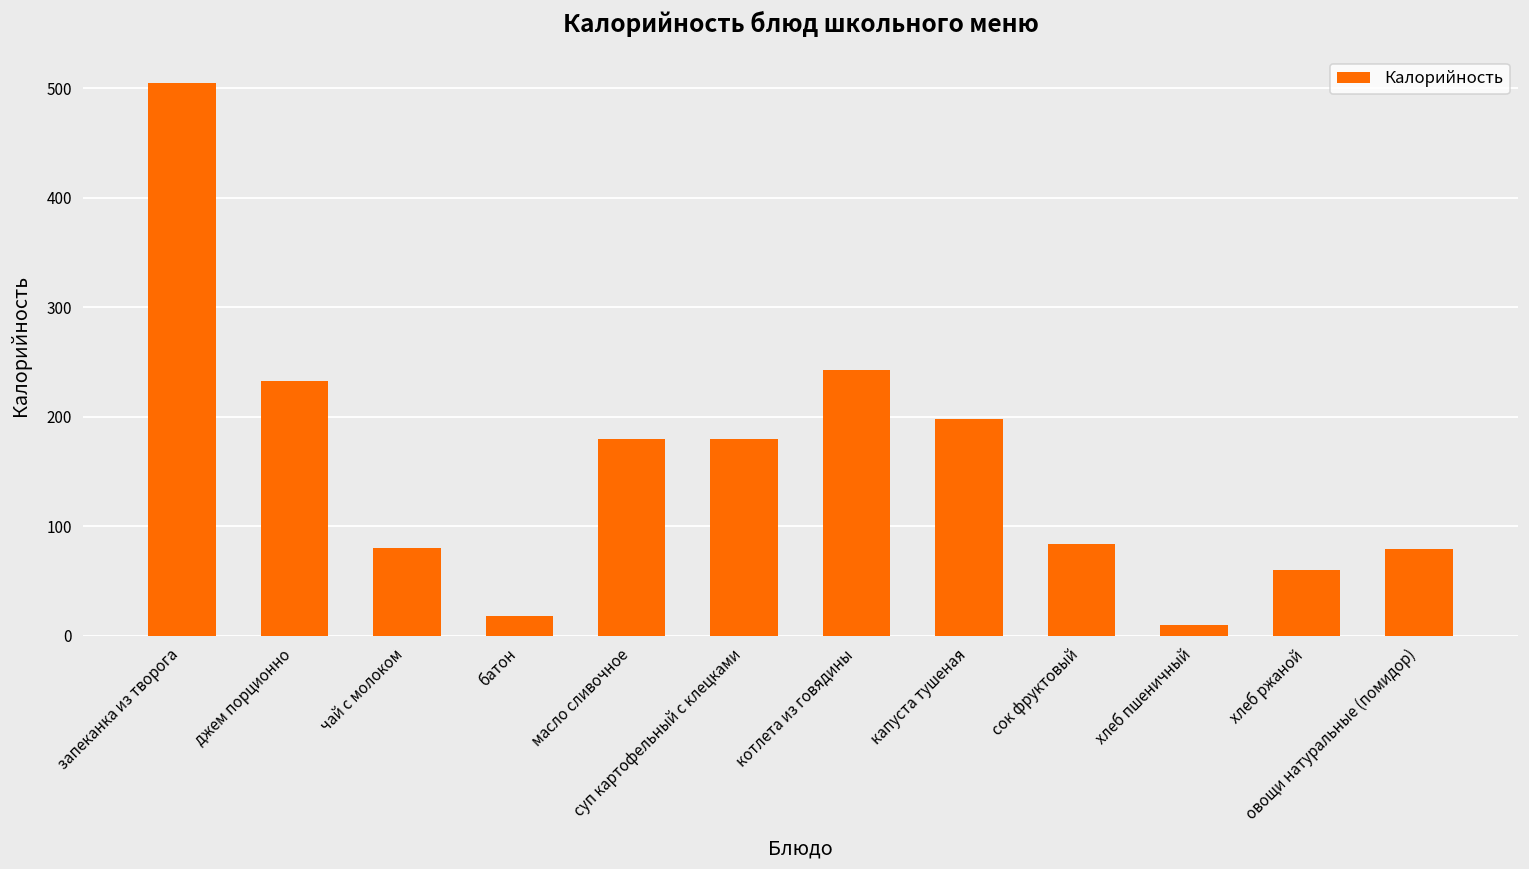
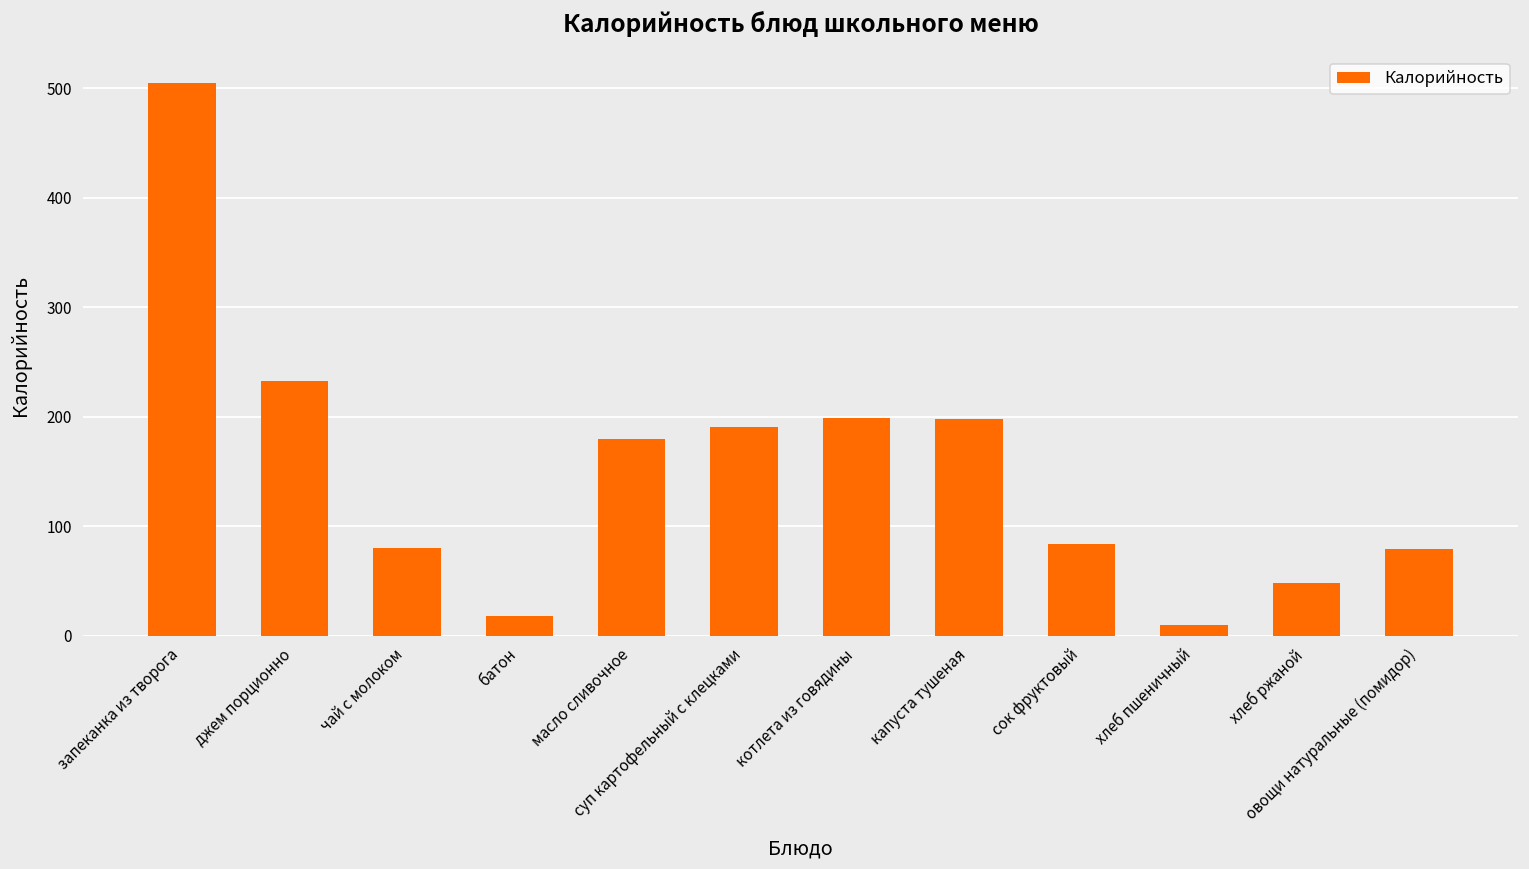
суп картофельный с клецками: 180 -> 190
котлета из говядины: 240 -> 200
хлеб ржаной: 60 -> 50
